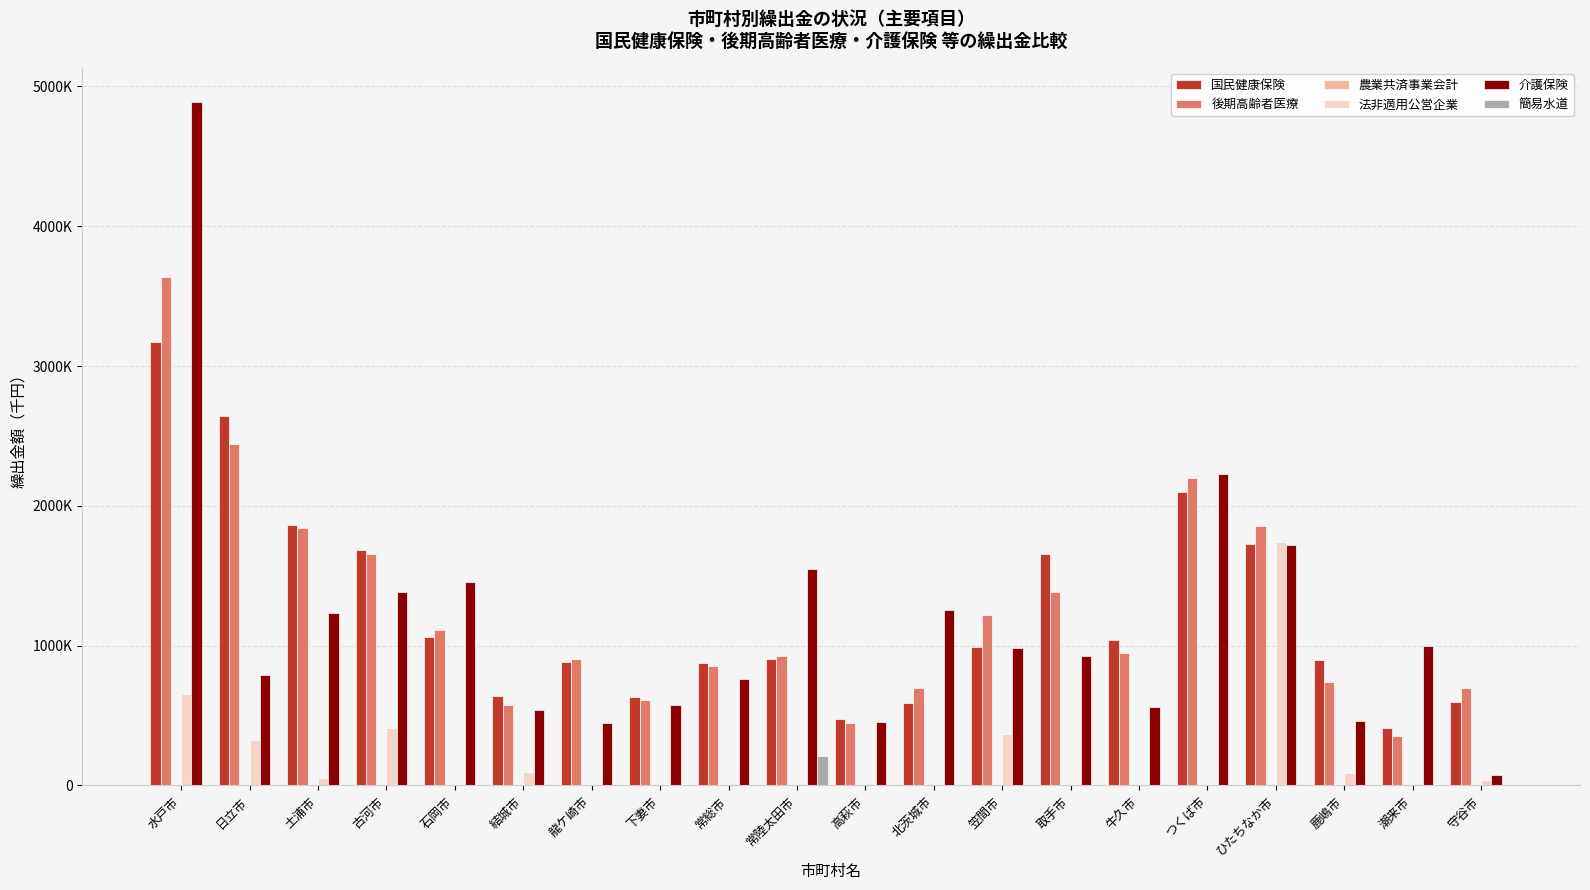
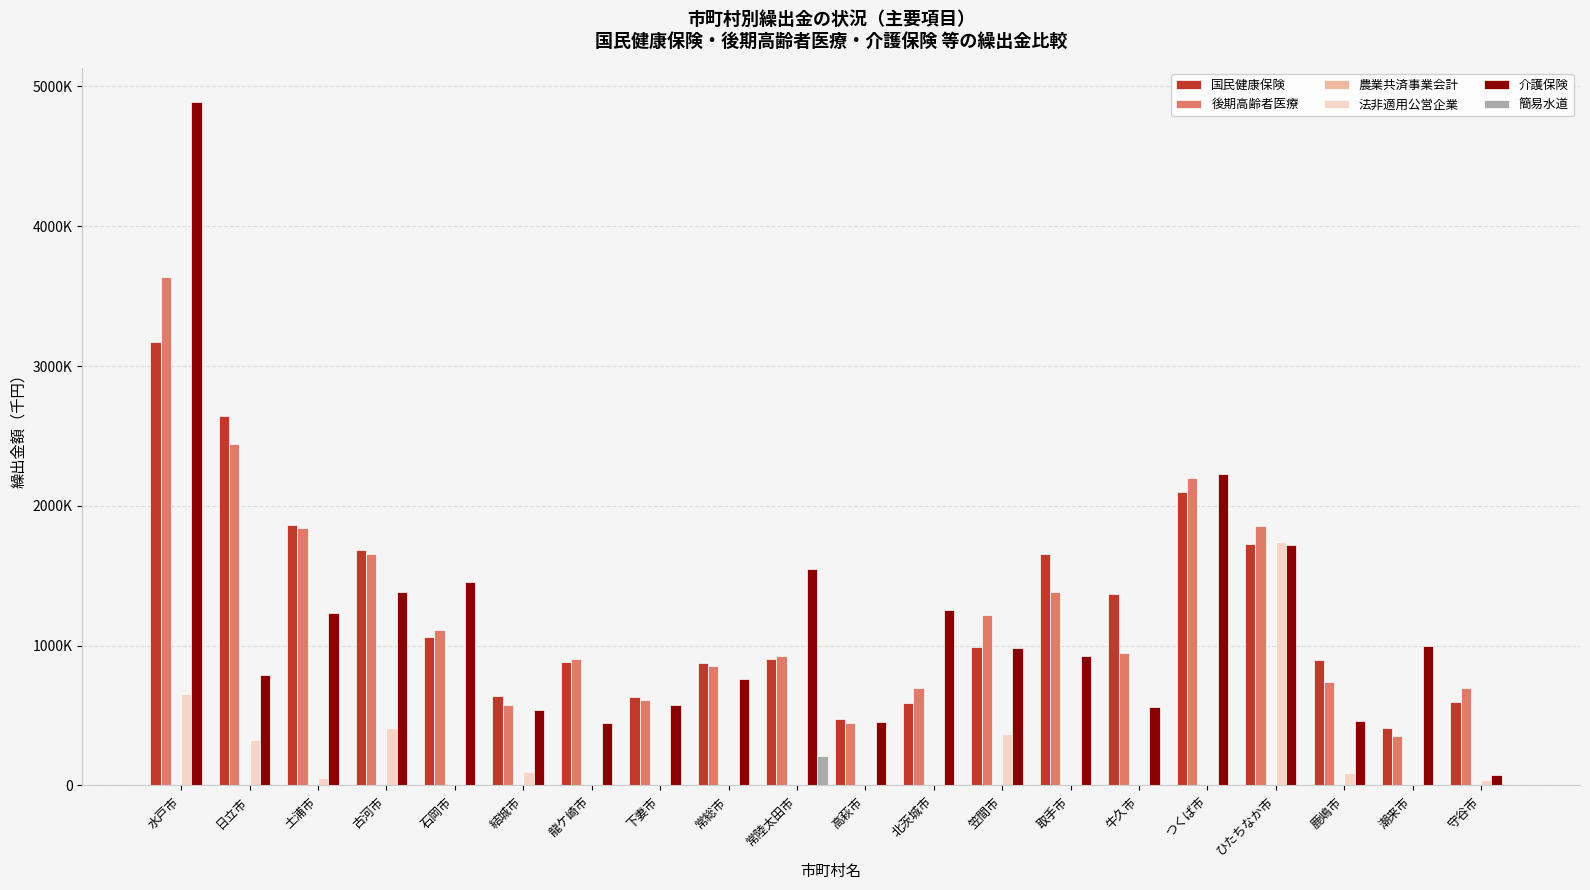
国民健康保険, 牛久市: 1040000 -> 1370000
